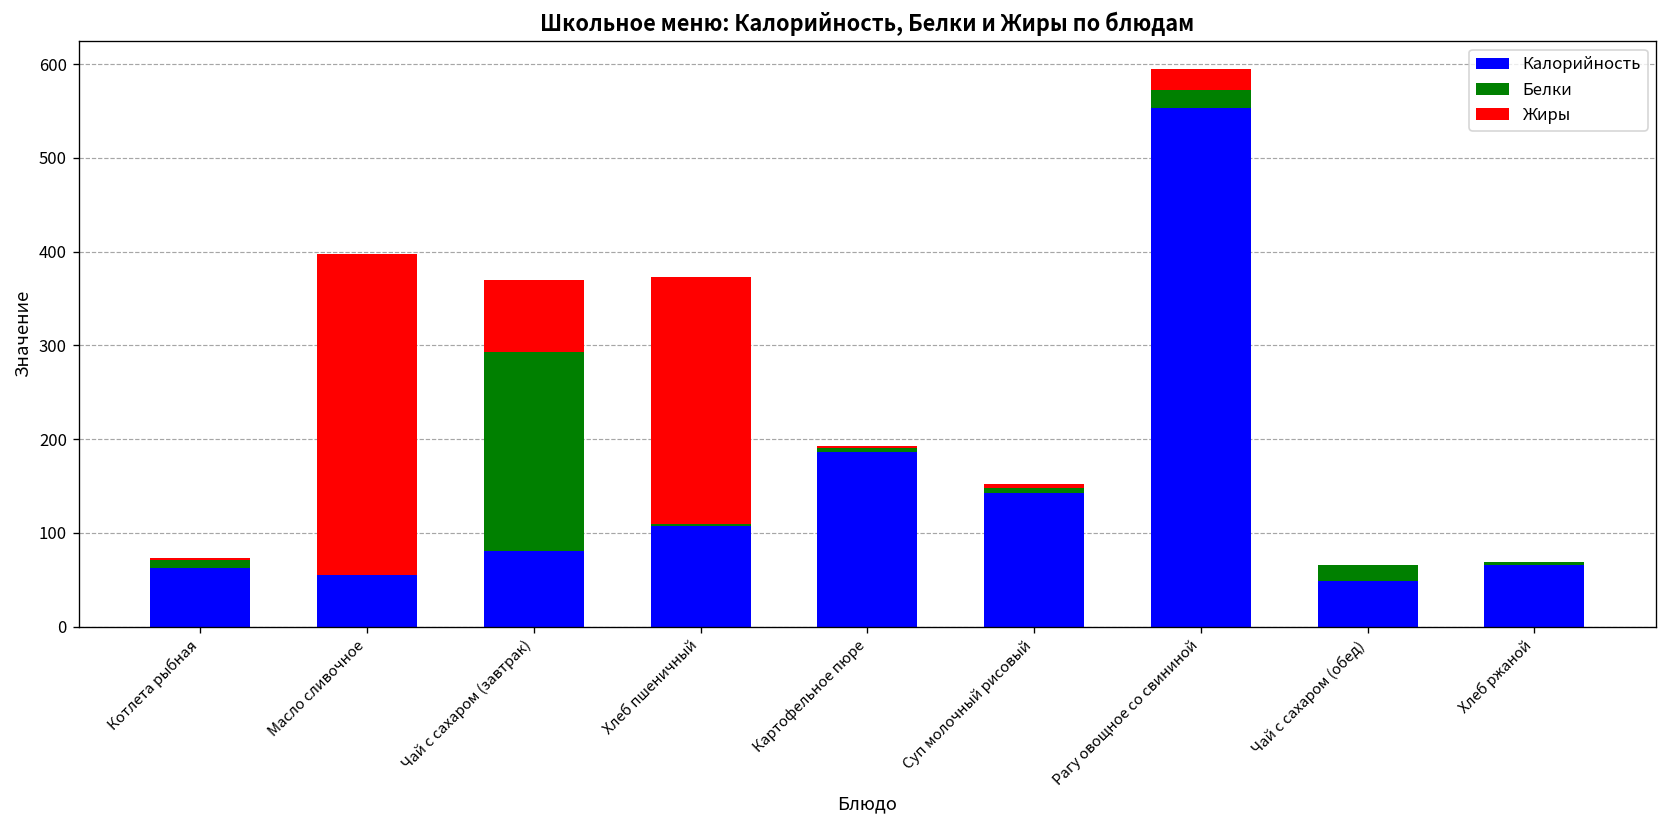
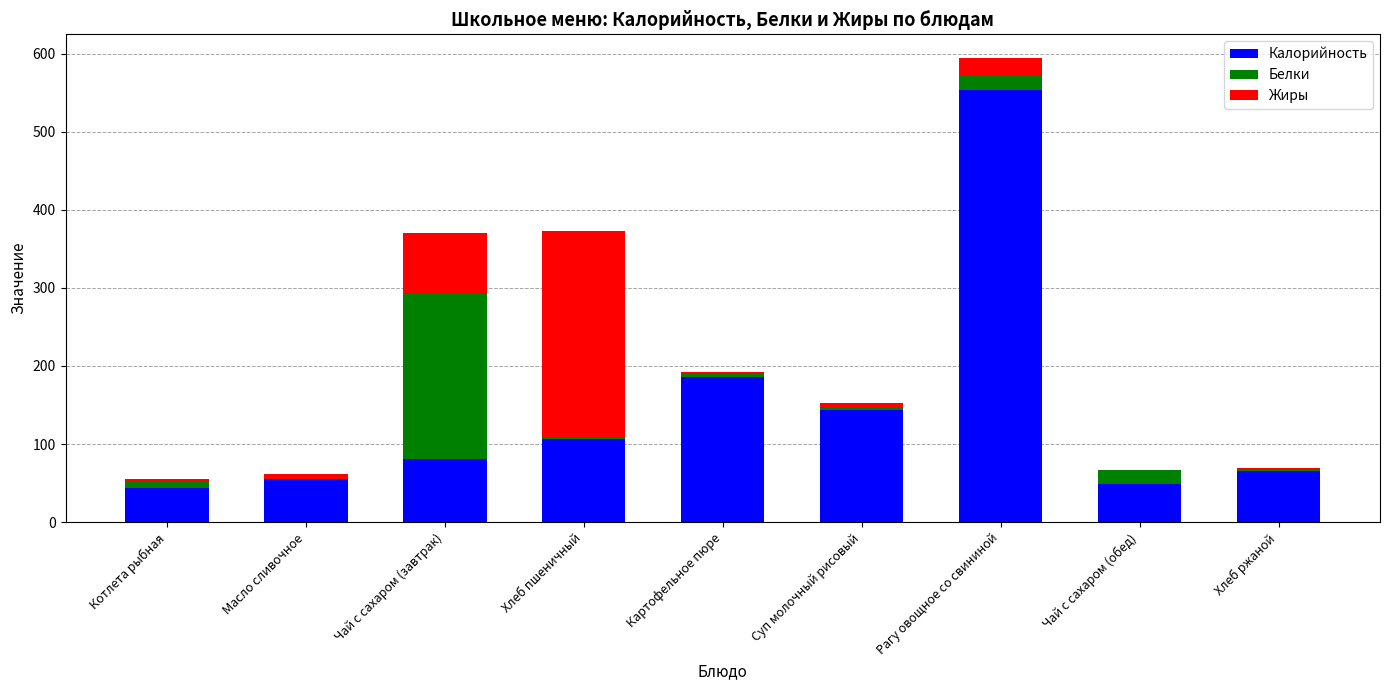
Калорийность, Котлета рыбная: 60 -> 40
Жиры, Масло сливочное: 340 -> 10
